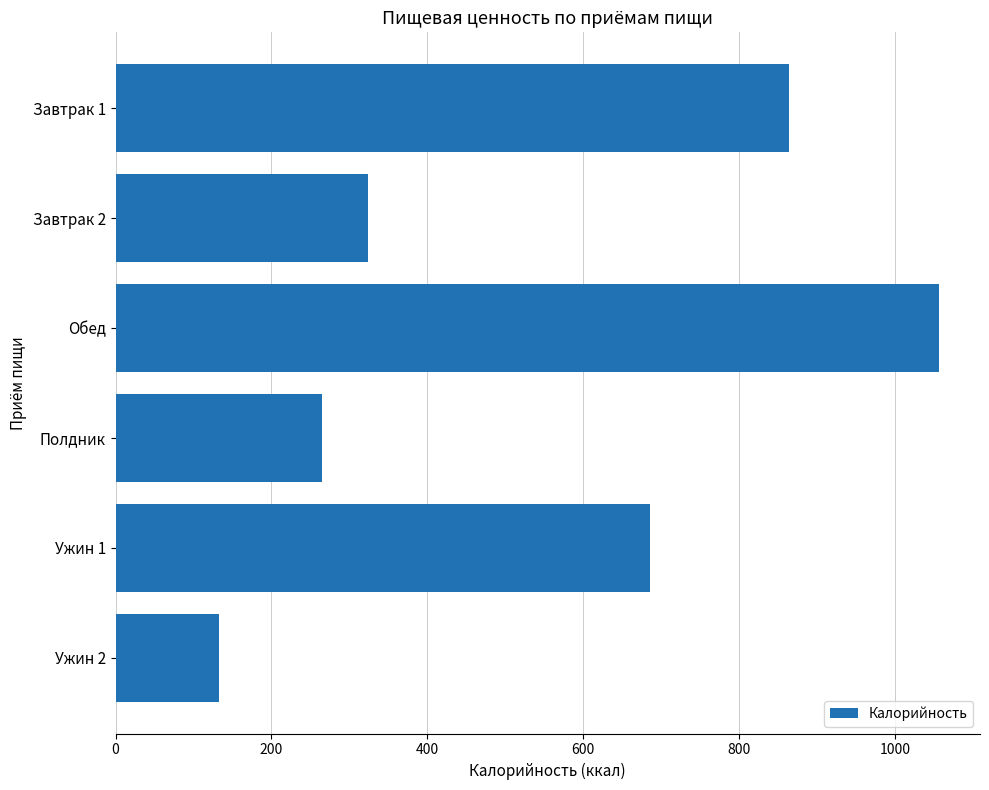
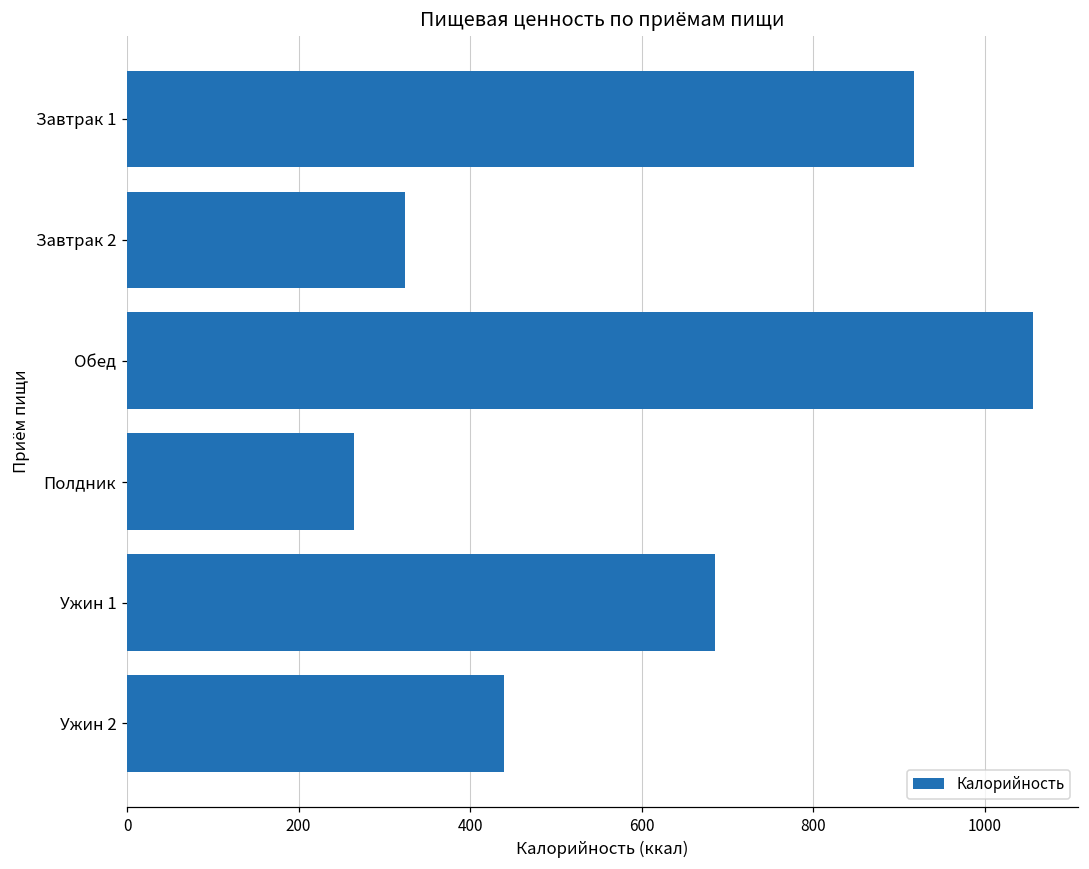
Завтрак 1: 860 -> 920
Ужин 2: 130 -> 440
